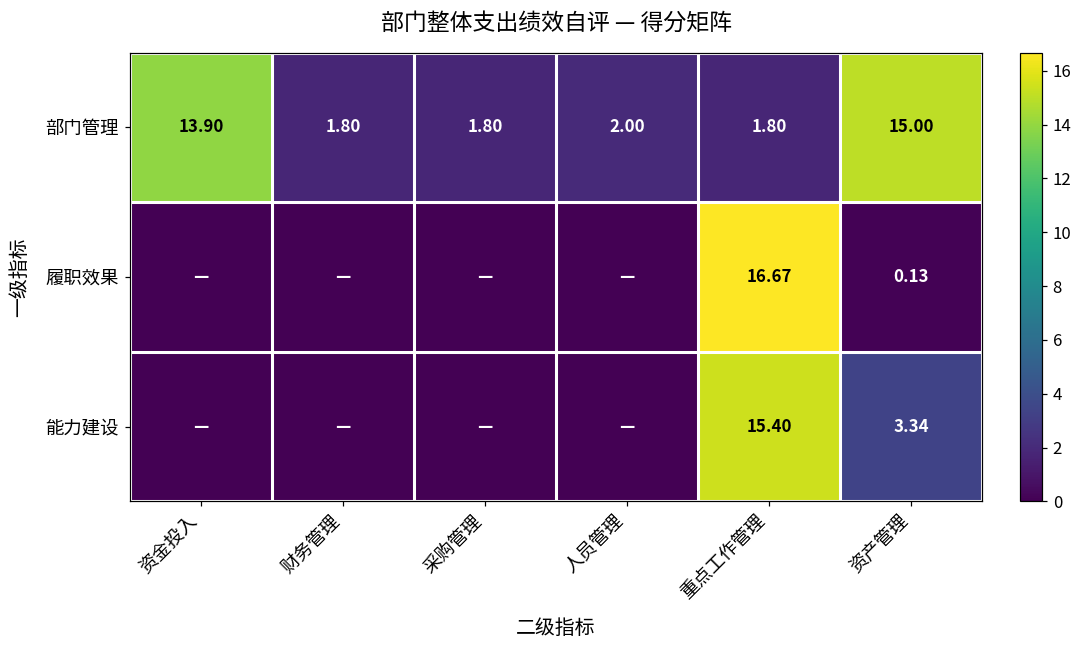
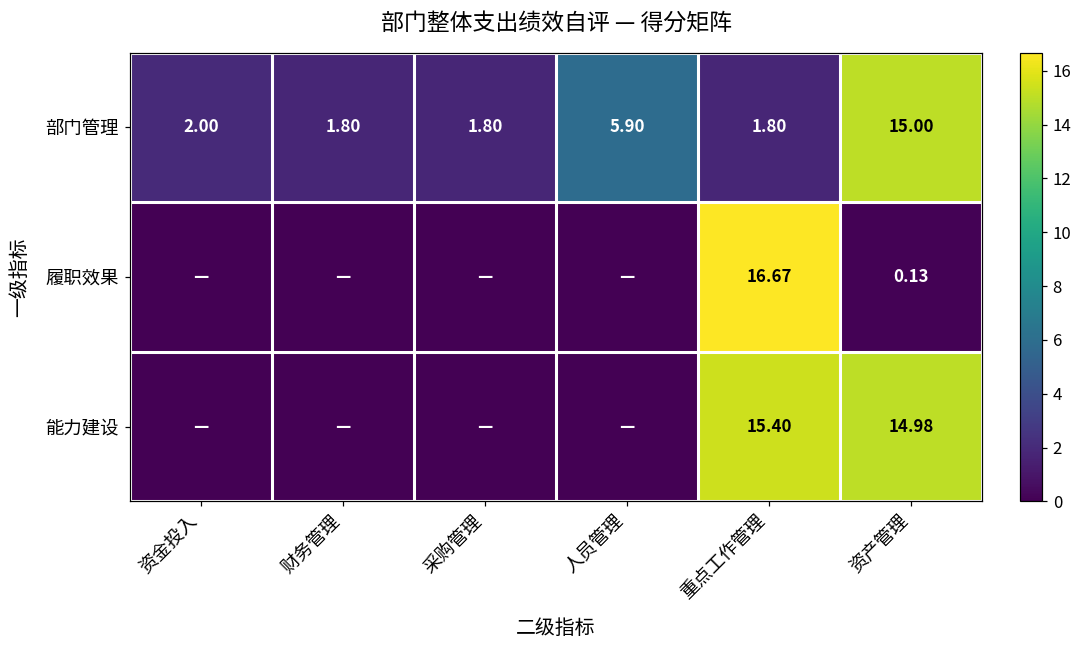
部门管理, 资金投入: 13.90 -> 2.00
部门管理, 人员管理: 2.00 -> 5.90
能力建设, 资产管理: 3.34 -> 14.98
